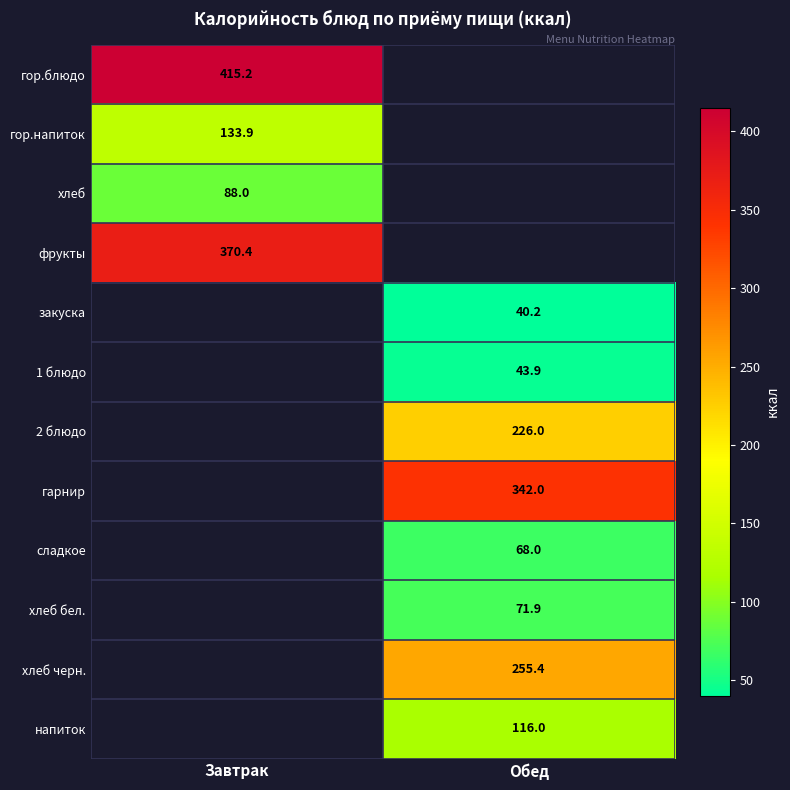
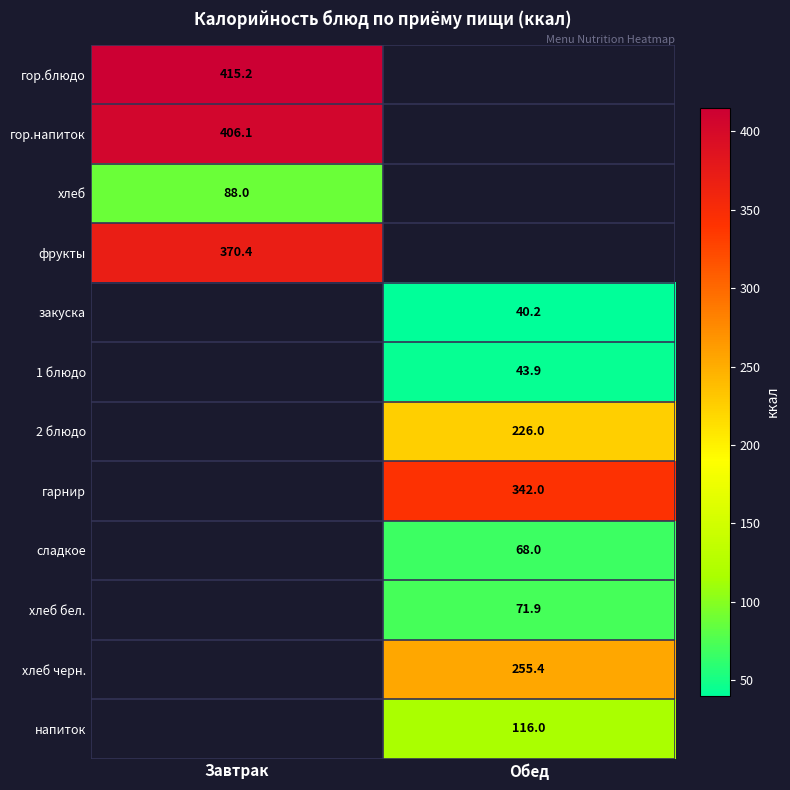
гор.напиток, Завтрак: 133.9 -> 406.1
